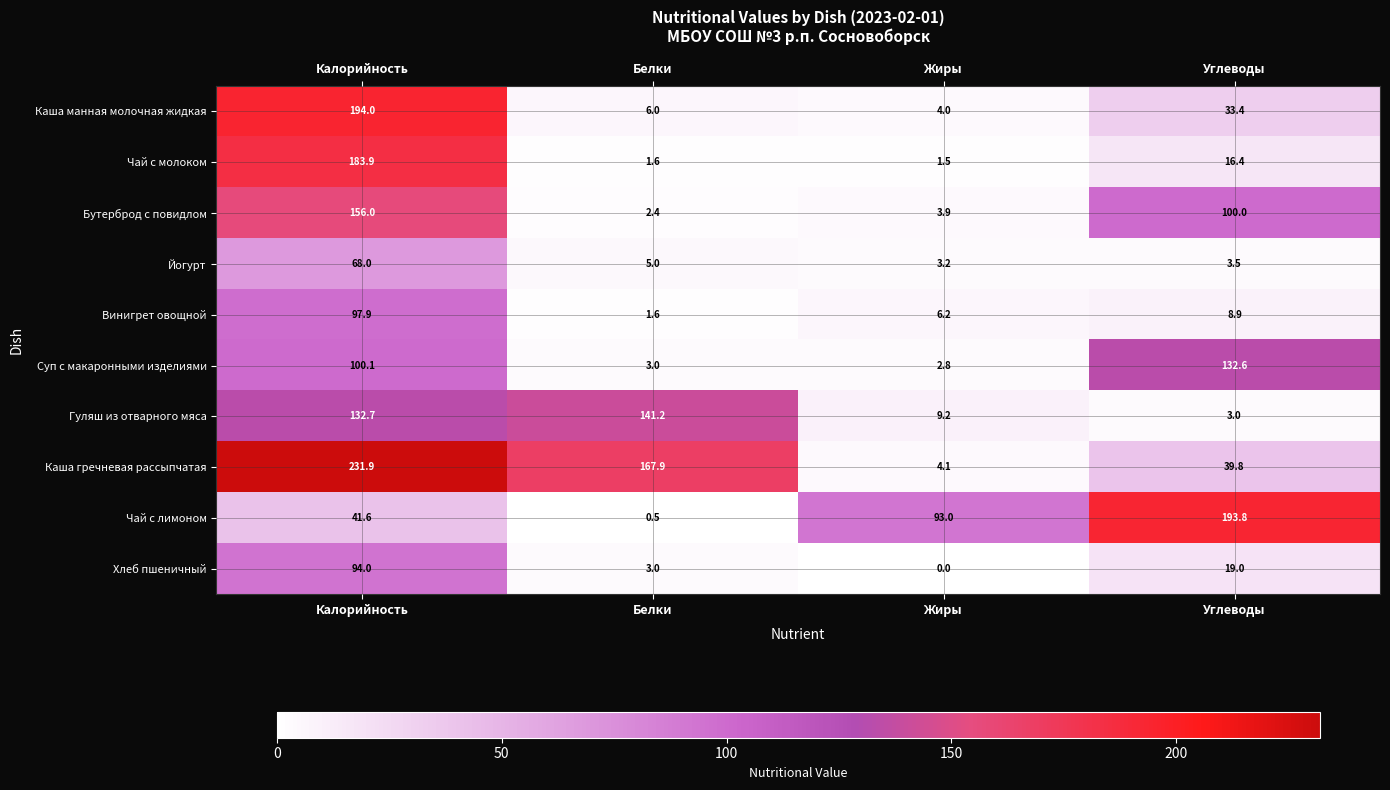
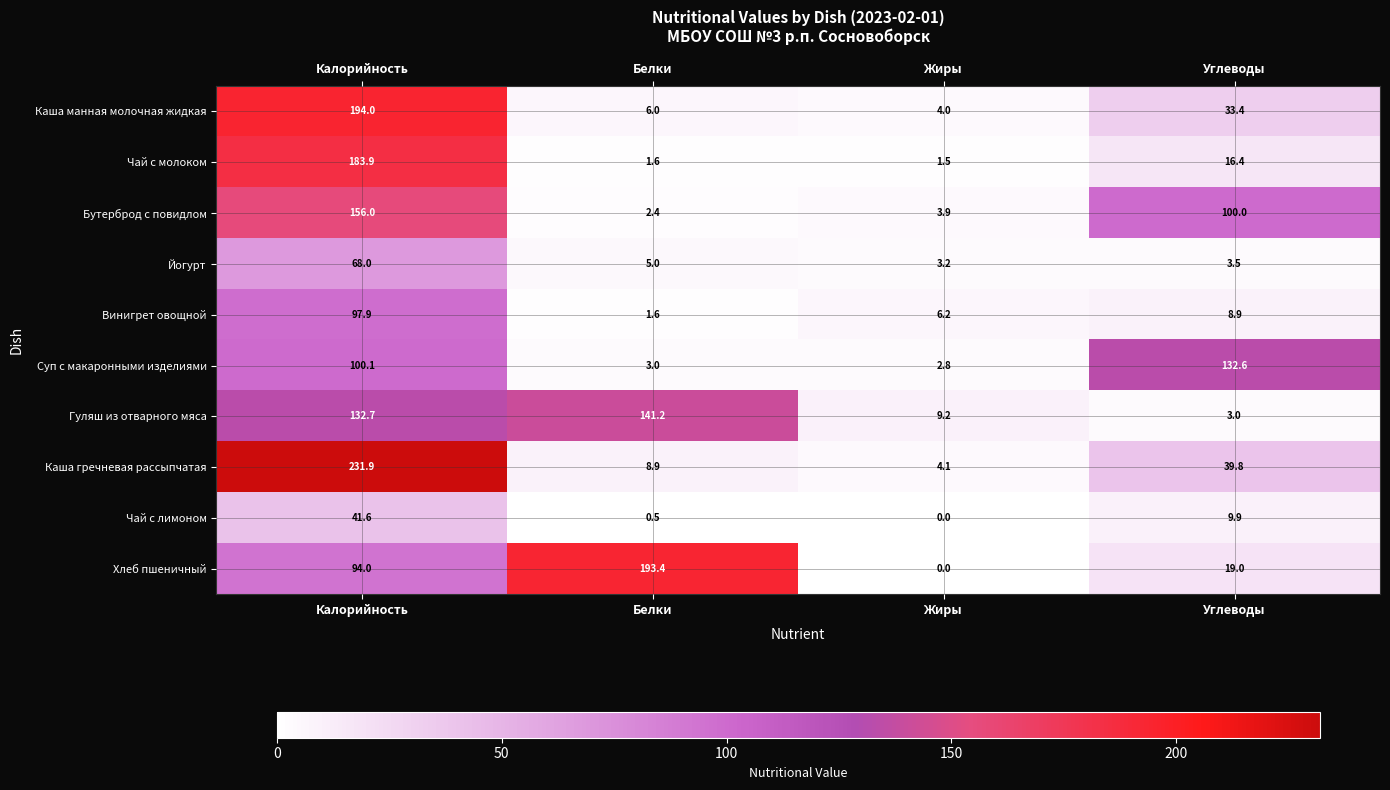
Каша гречневая рассыпчатая, Белки: 167.9 -> 8.9
Чай с лимоном, Жиры: 93.0 -> 0.0
Чай с лимоном, Углеводы: 193.8 -> 9.9
Хлеб пшеничный, Белки: 3.0 -> 193.4
